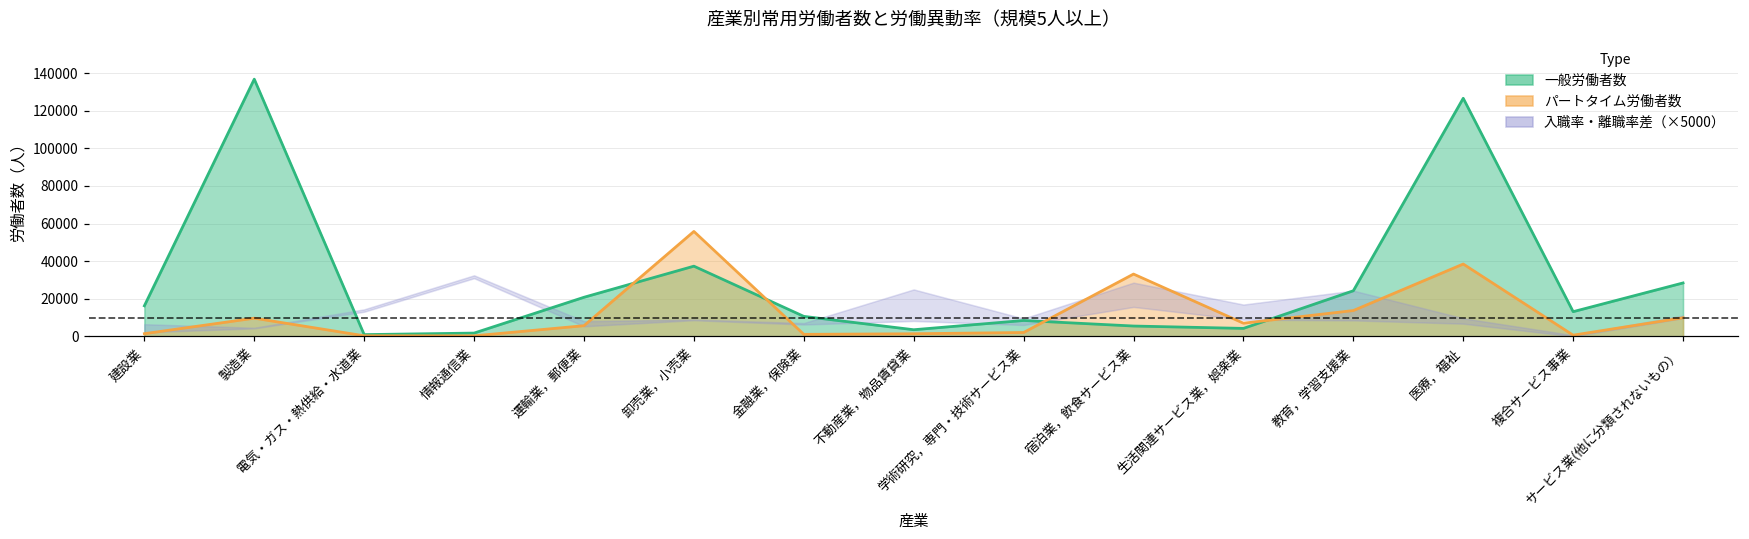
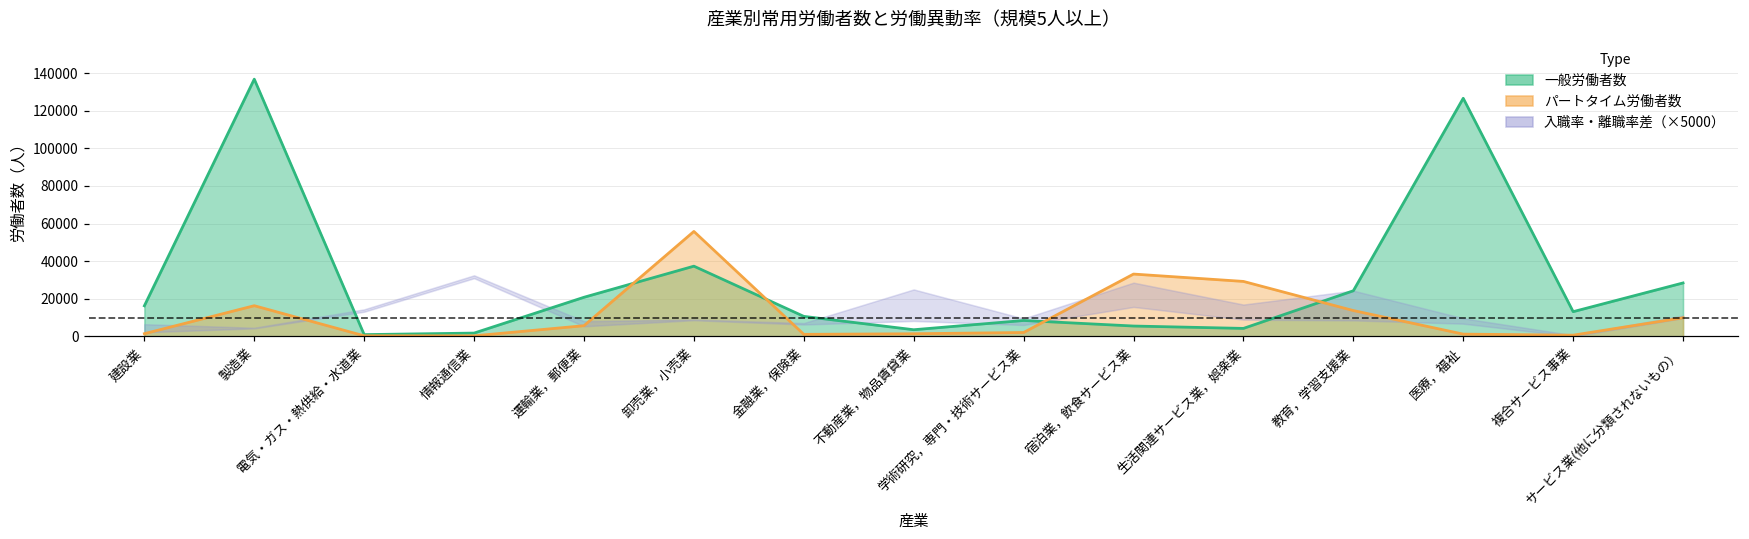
パートタイム労働者数, 製造業: 10000 -> 16000
パートタイム労働者数, 生活関連サービス業，娯楽業: 7000 -> 29000
パートタイム労働者数, 医療，福祉: 38000 -> 1000
